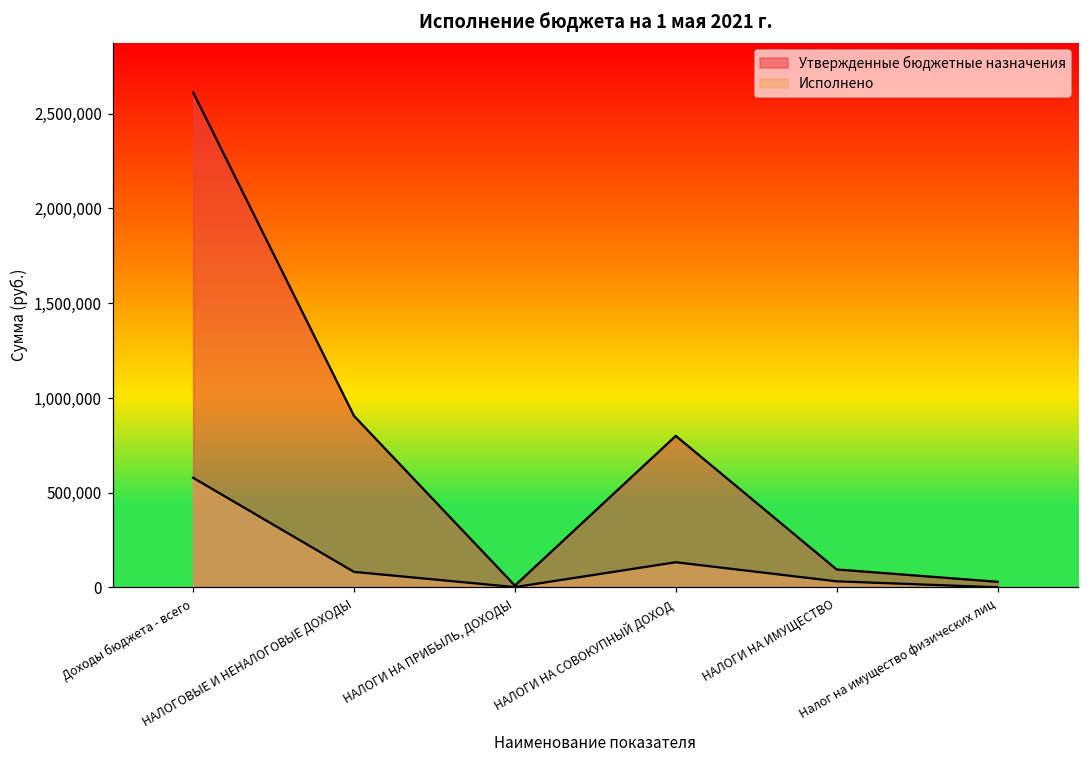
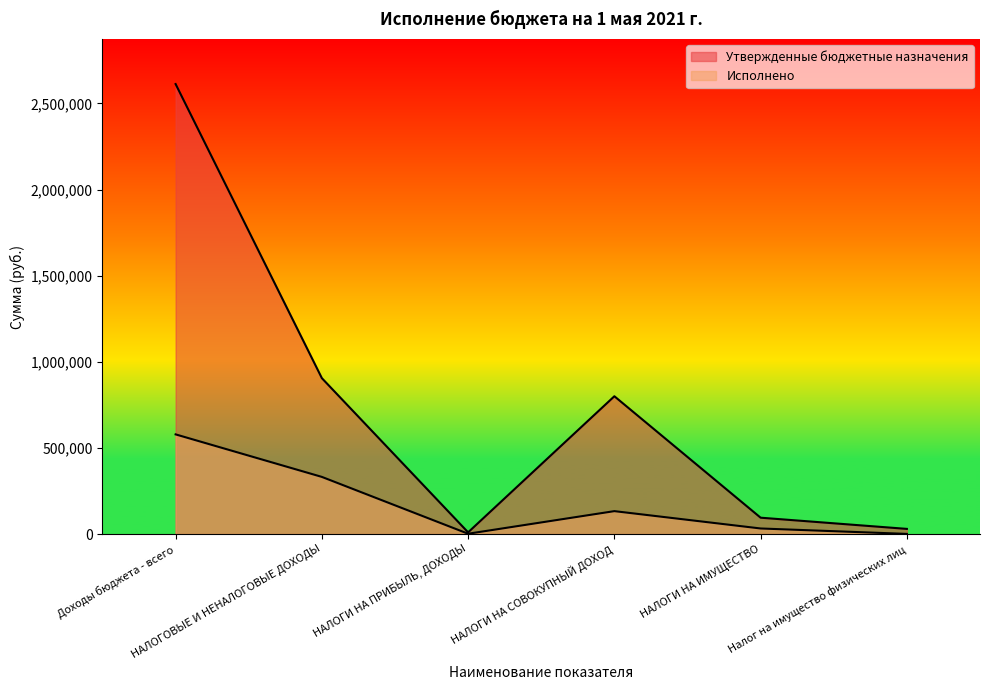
Исполнено, НАЛОГОВЫЕ И НЕНАЛОГОВЫЕ ДОХОДЫ: 80,000 -> 330,000
